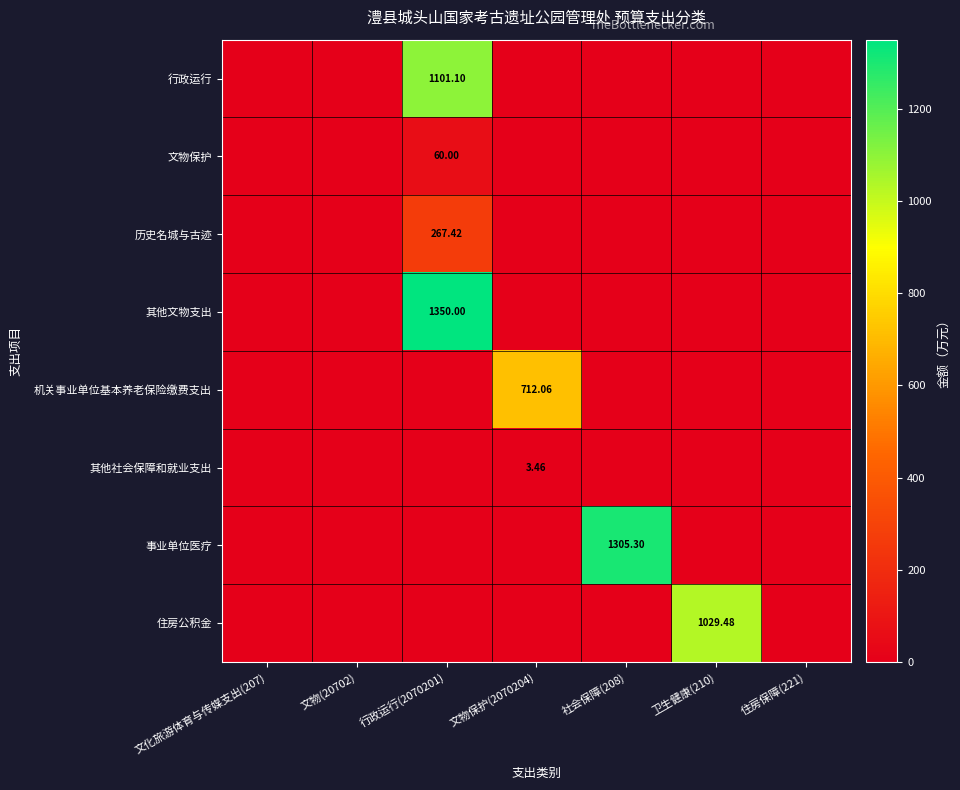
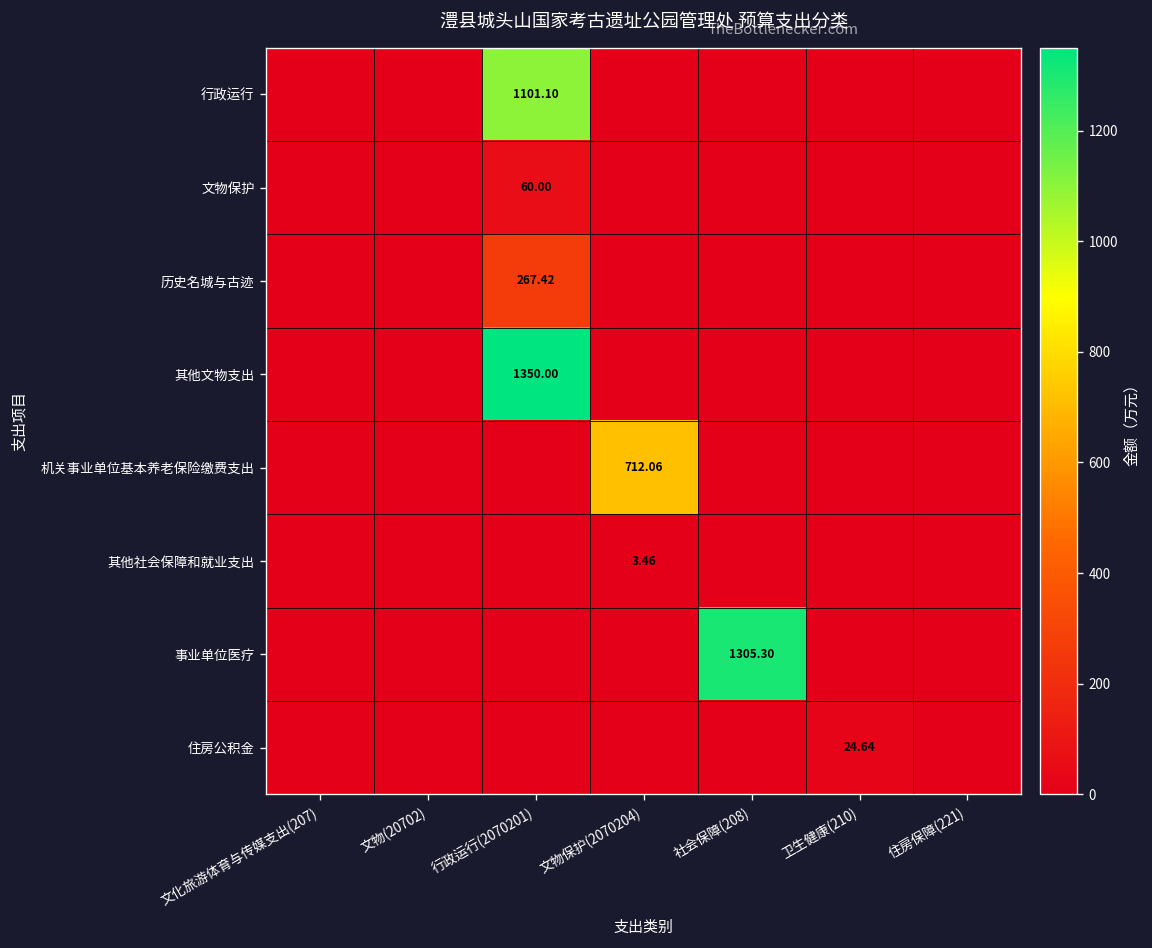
住房公积金, 卫生健康(210): 1029.48 -> 24.64
